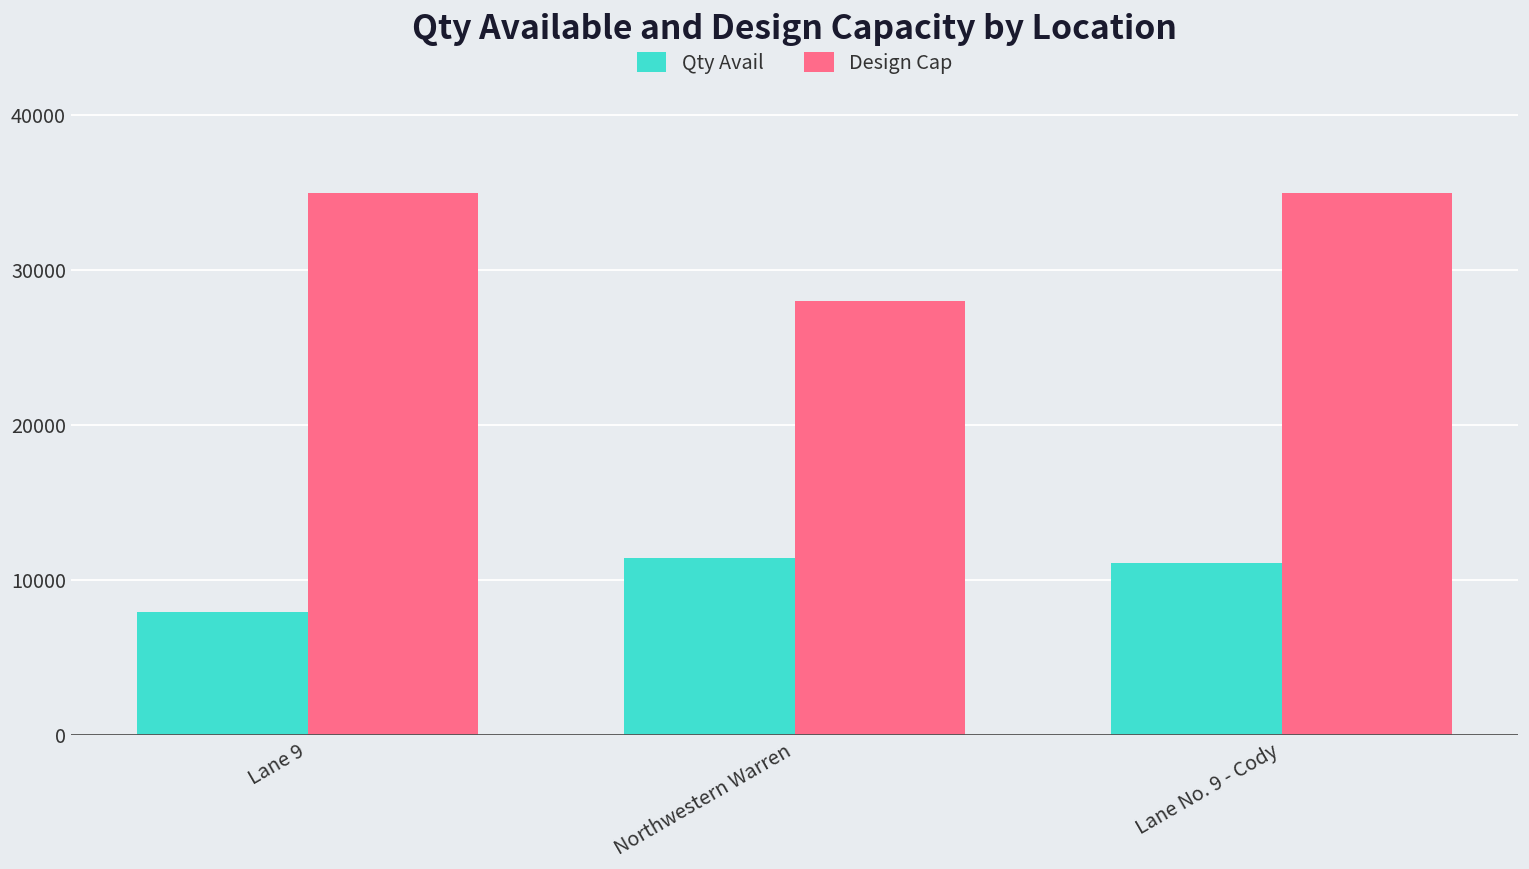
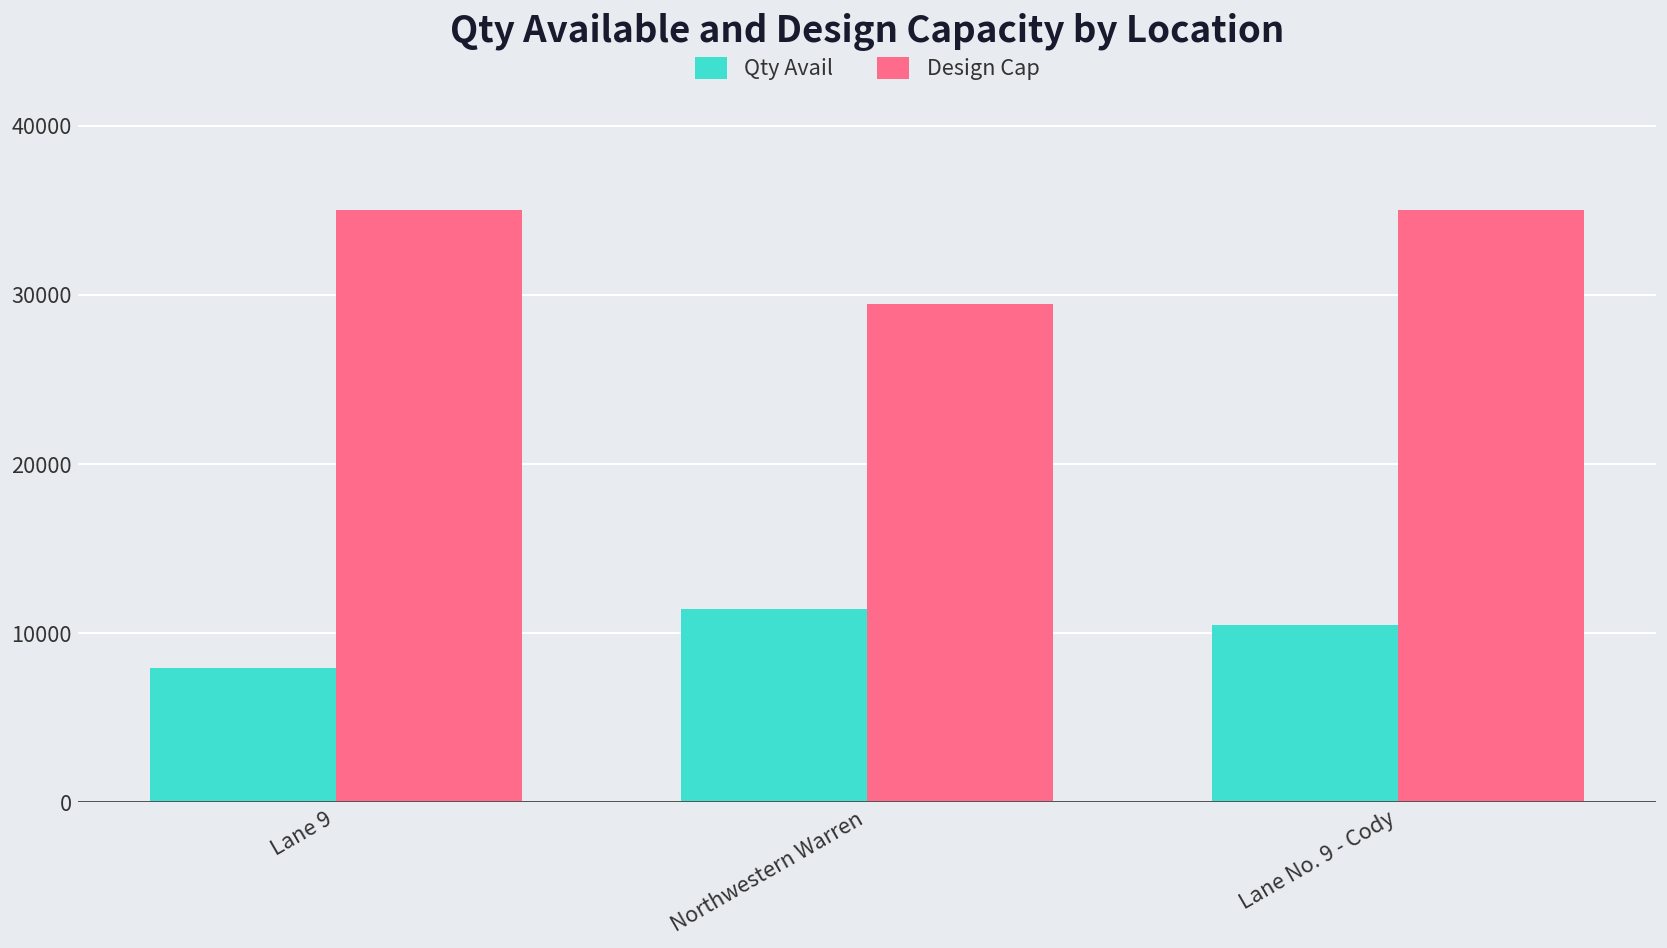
Design Cap, Northwestern Warren: 28000 -> 29500
Qty Avail, Lane No. 9 - Cody: 11100 -> 10500
